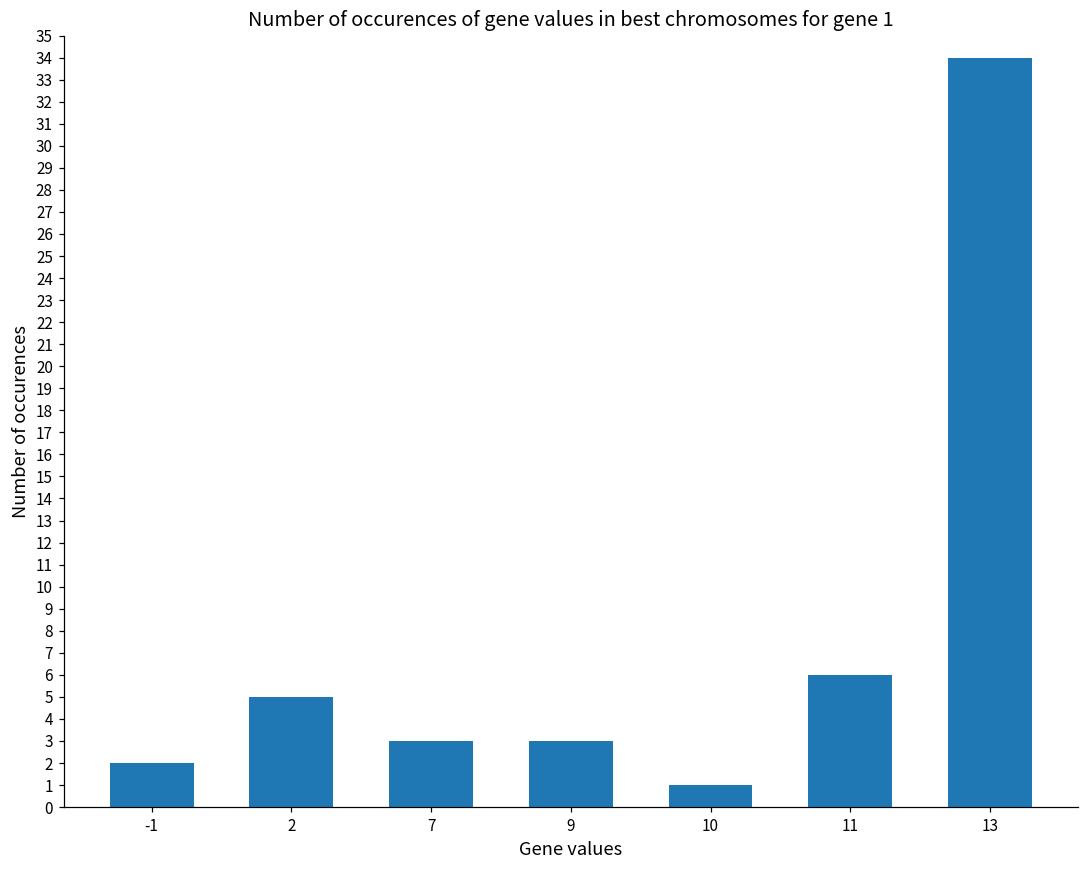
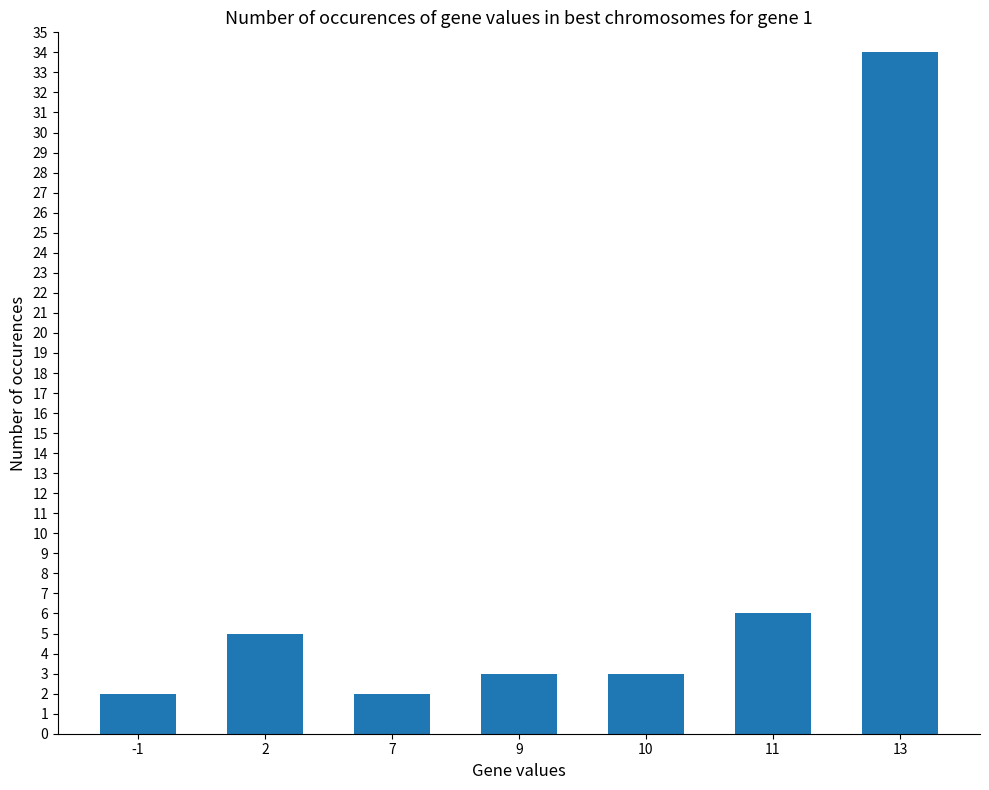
7: 3 -> 2
10: 1 -> 3
